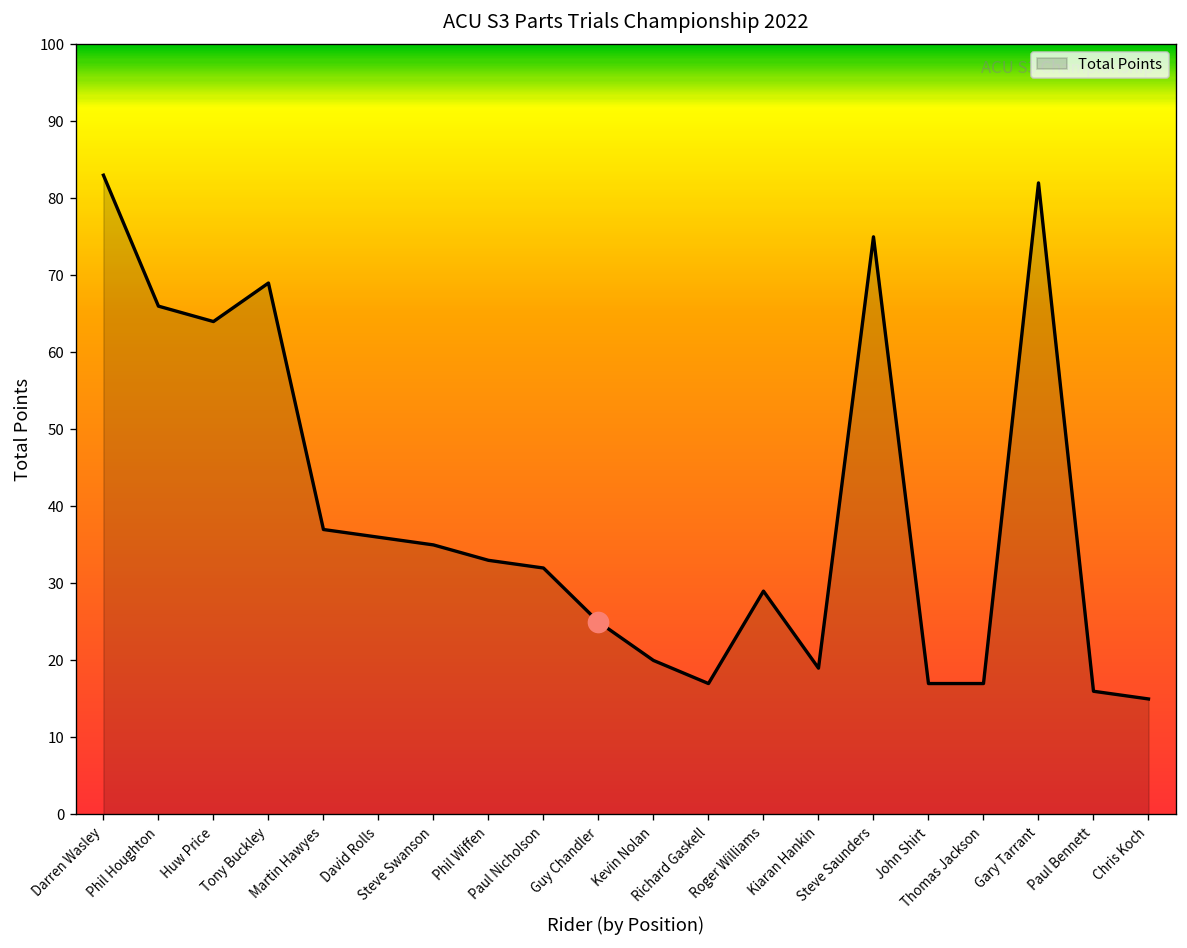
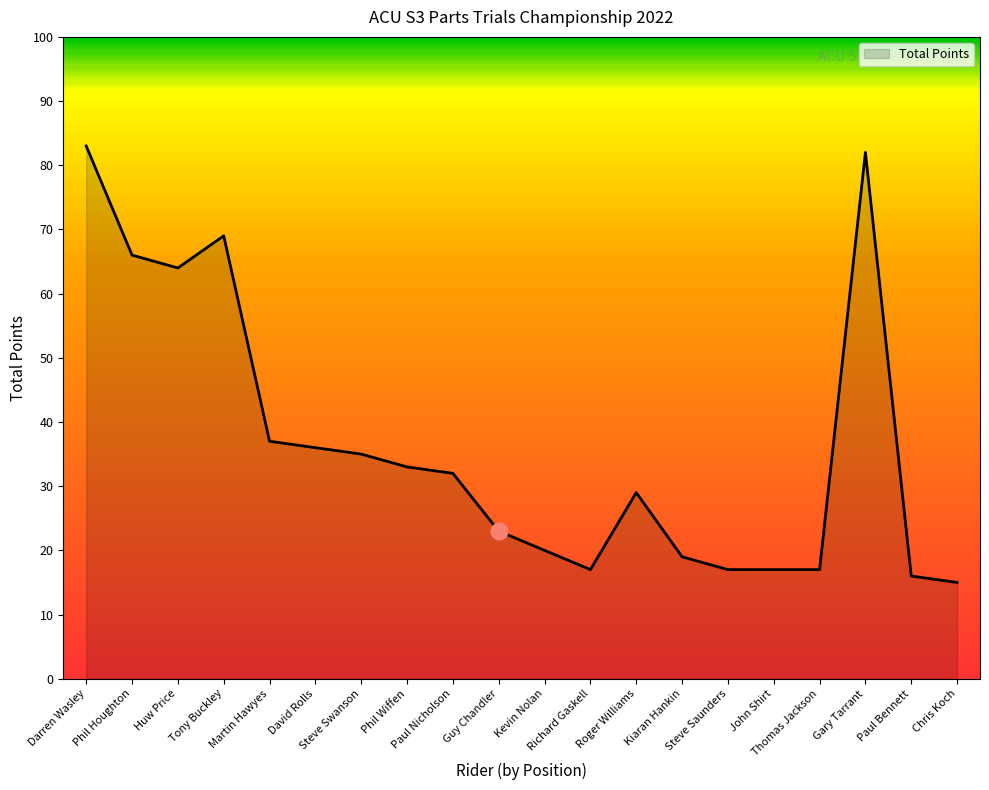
Total Points, Guy Chandler: 25 -> 23
Total Points, Steve Saunders: 75 -> 17
